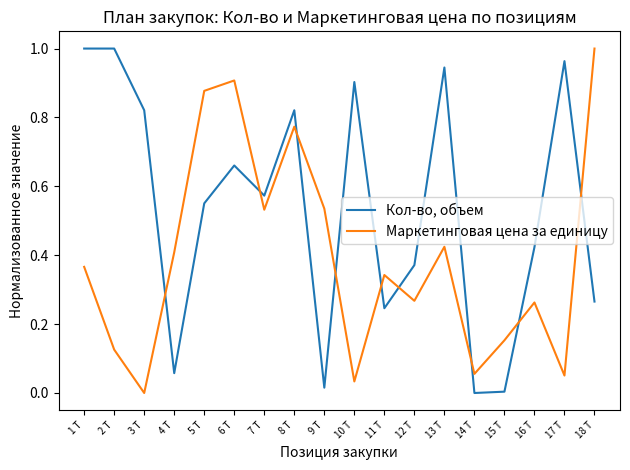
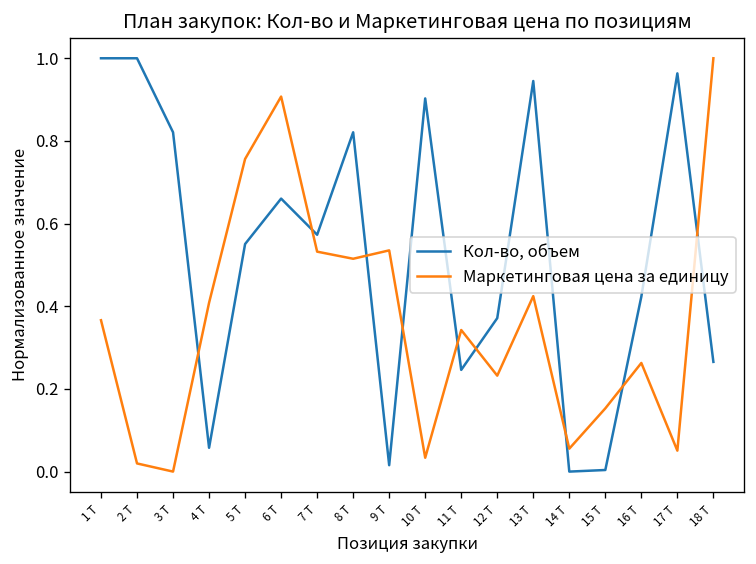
Маркетинговая цена за единицу, 2 Т: 0.13 -> 0.02
Маркетинговая цена за единицу, 5 Т: 0.88 -> 0.76
Маркетинговая цена за единицу, 8 Т: 0.77 -> 0.51
Маркетинговая цена за единицу, 12 Т: 0.27 -> 0.23
